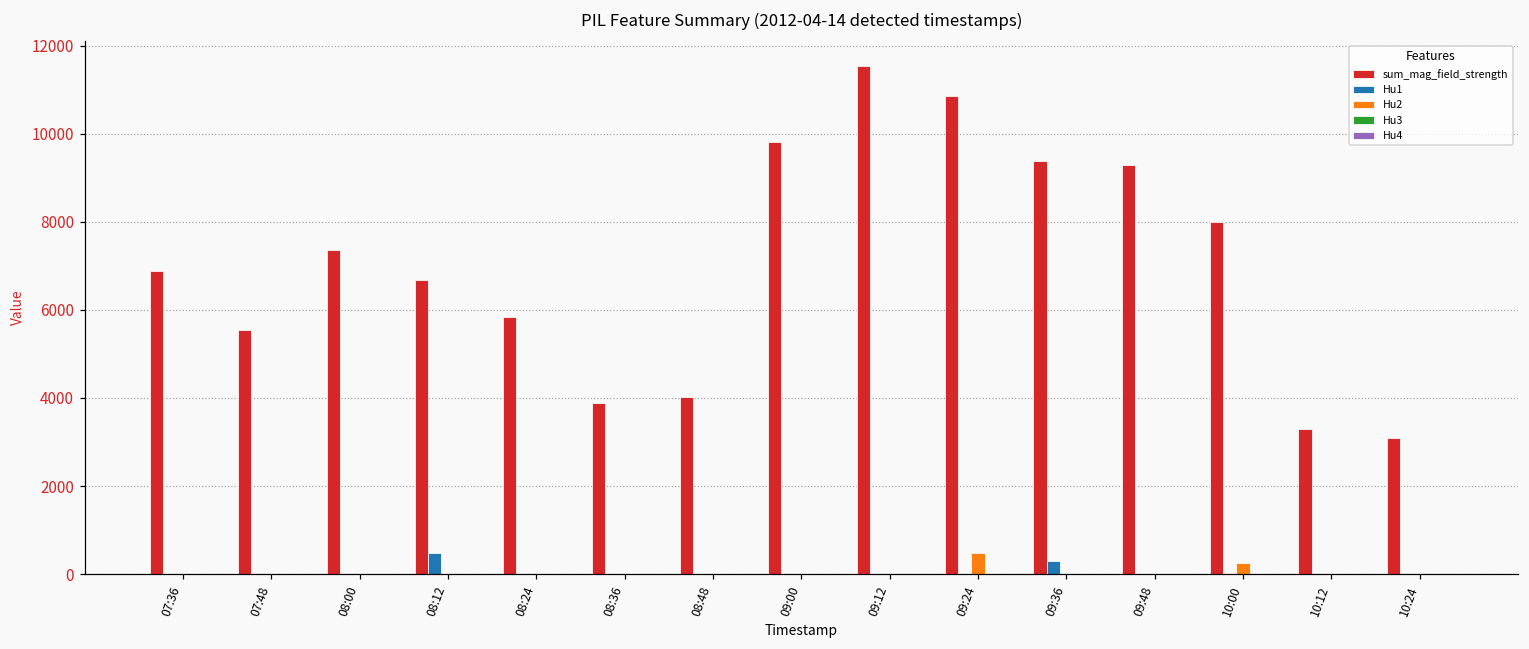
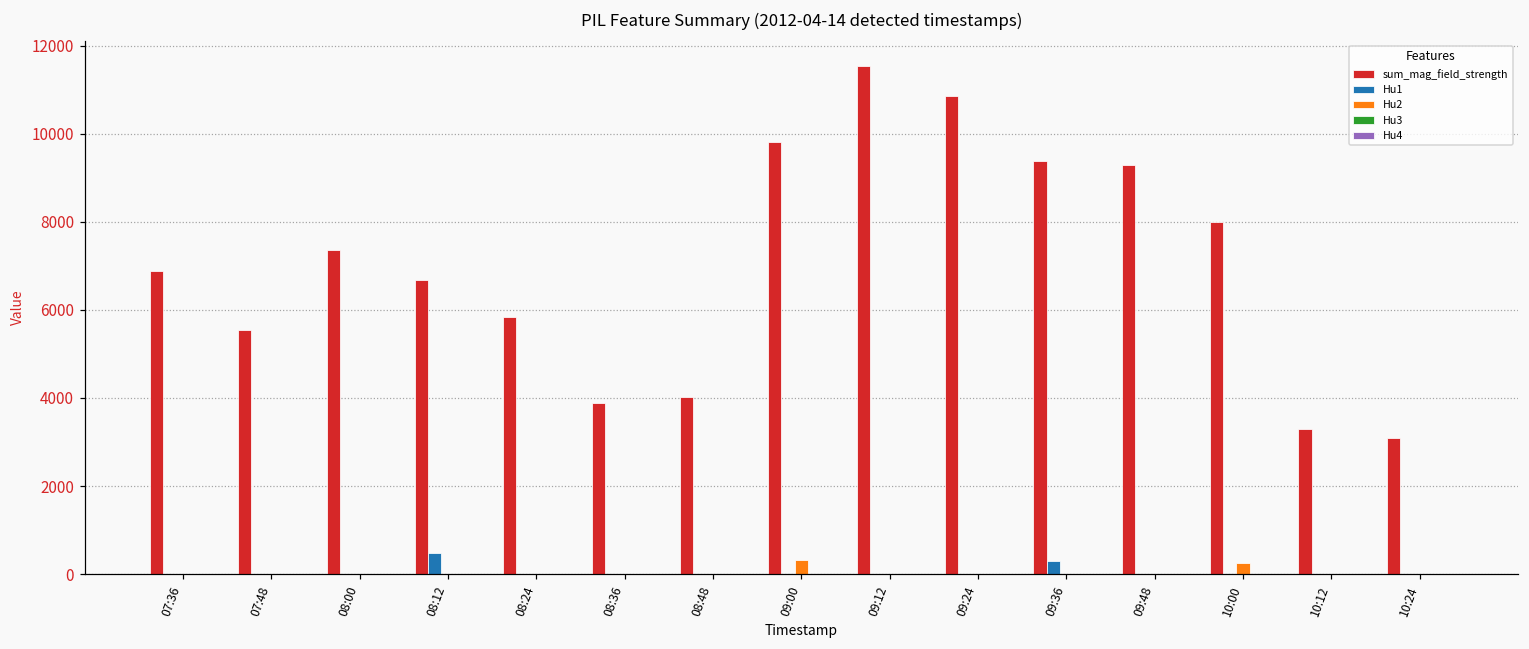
Hu2, 09:00: 0 -> 300
Hu2, 09:24: 500 -> 0
